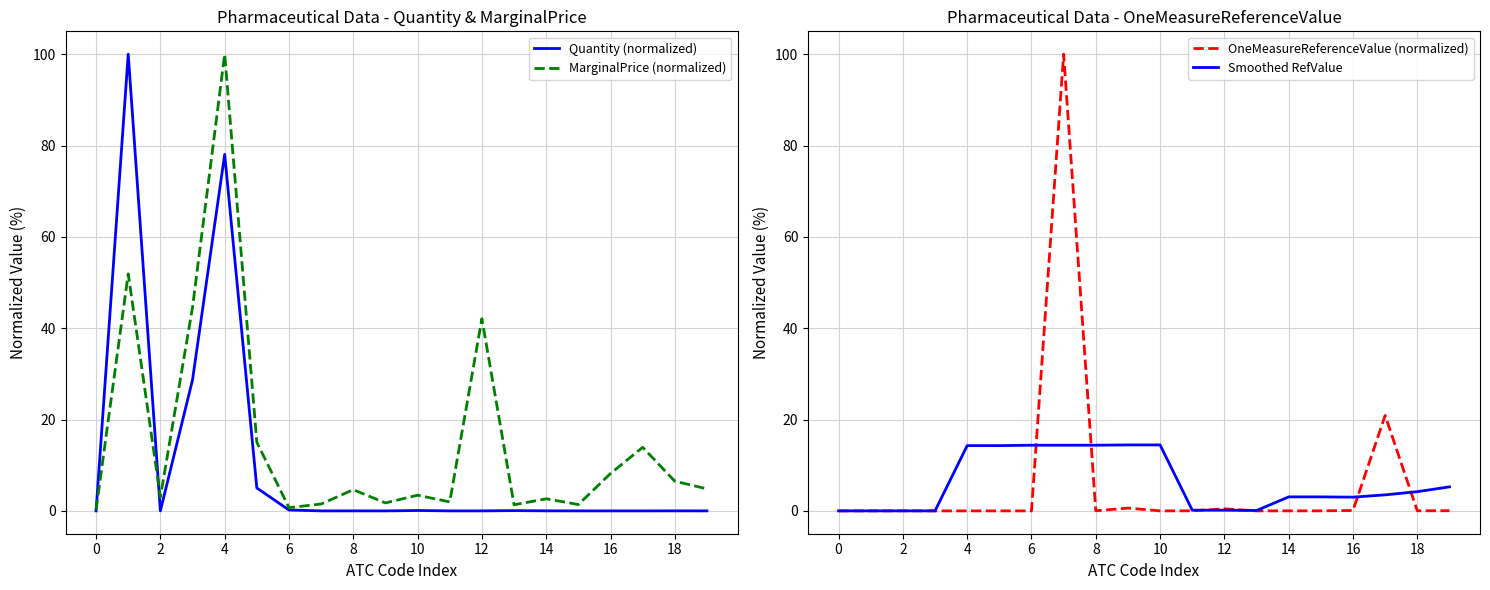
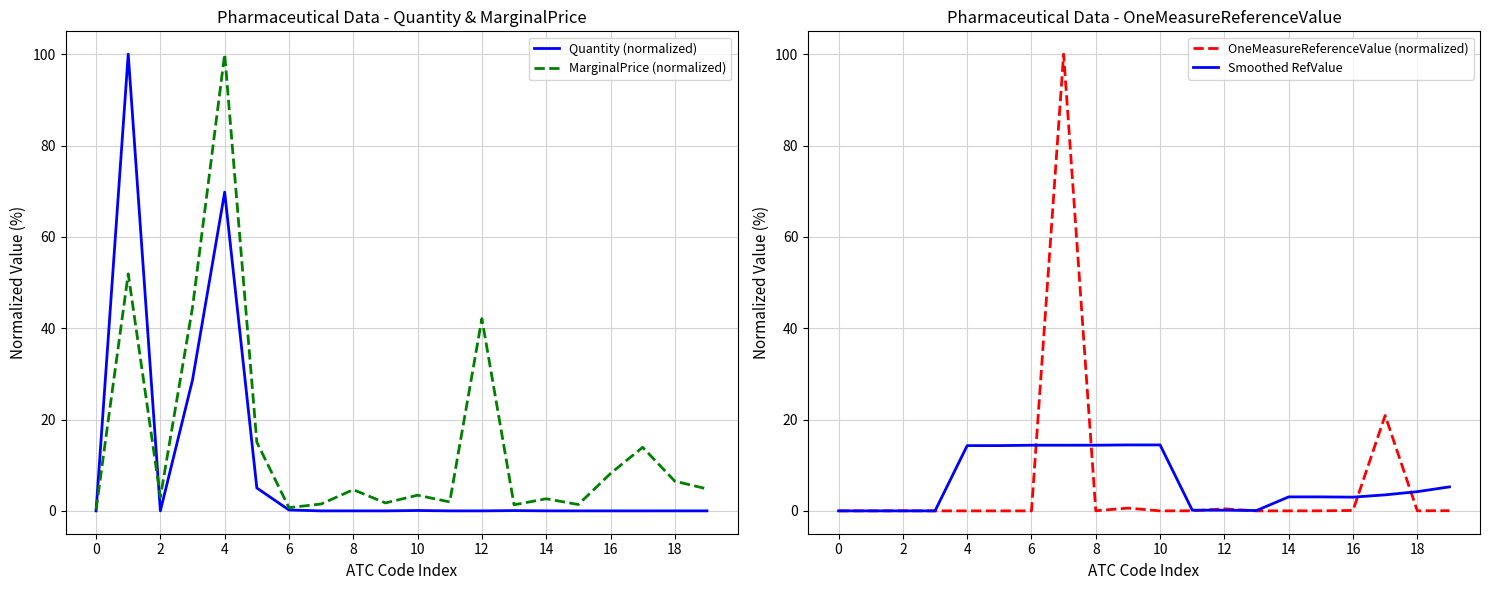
Pharmaceutical Data - Quantity & MarginalPrice, Quantity (normalized), 4: 78 -> 70
